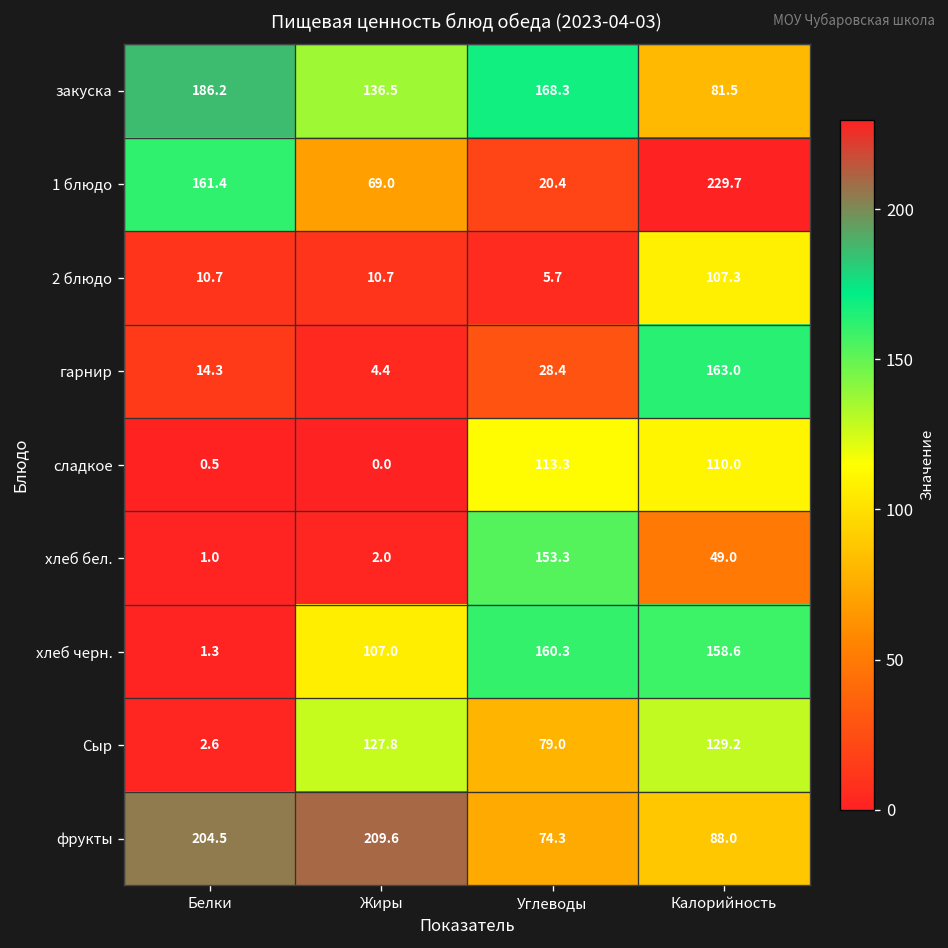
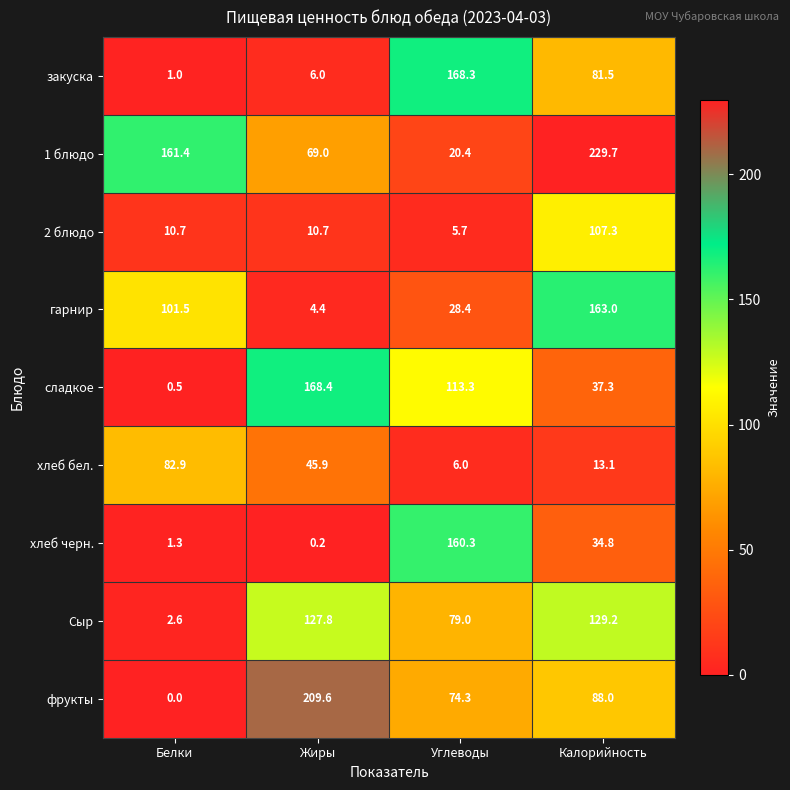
закуска, Белки: 186.2 -> 1.0
закуска, Жиры: 136.5 -> 6.0
гарнир, Белки: 14.3 -> 101.5
сладкое, Жиры: 0.0 -> 168.4
сладкое, Калорийность: 110.0 -> 37.3
хлеб бел., Белки: 1.0 -> 82.9
хлеб бел., Жиры: 2.0 -> 45.9
хлеб бел., Углеводы: 153.3 -> 6.0
хлеб бел., Калорийность: 49.0 -> 13.1
хлеб черн., Жиры: 107.0 -> 0.2
хлеб черн., Калорийность: 158.6 -> 34.8
фрукты, Белки: 204.5 -> 0.0
